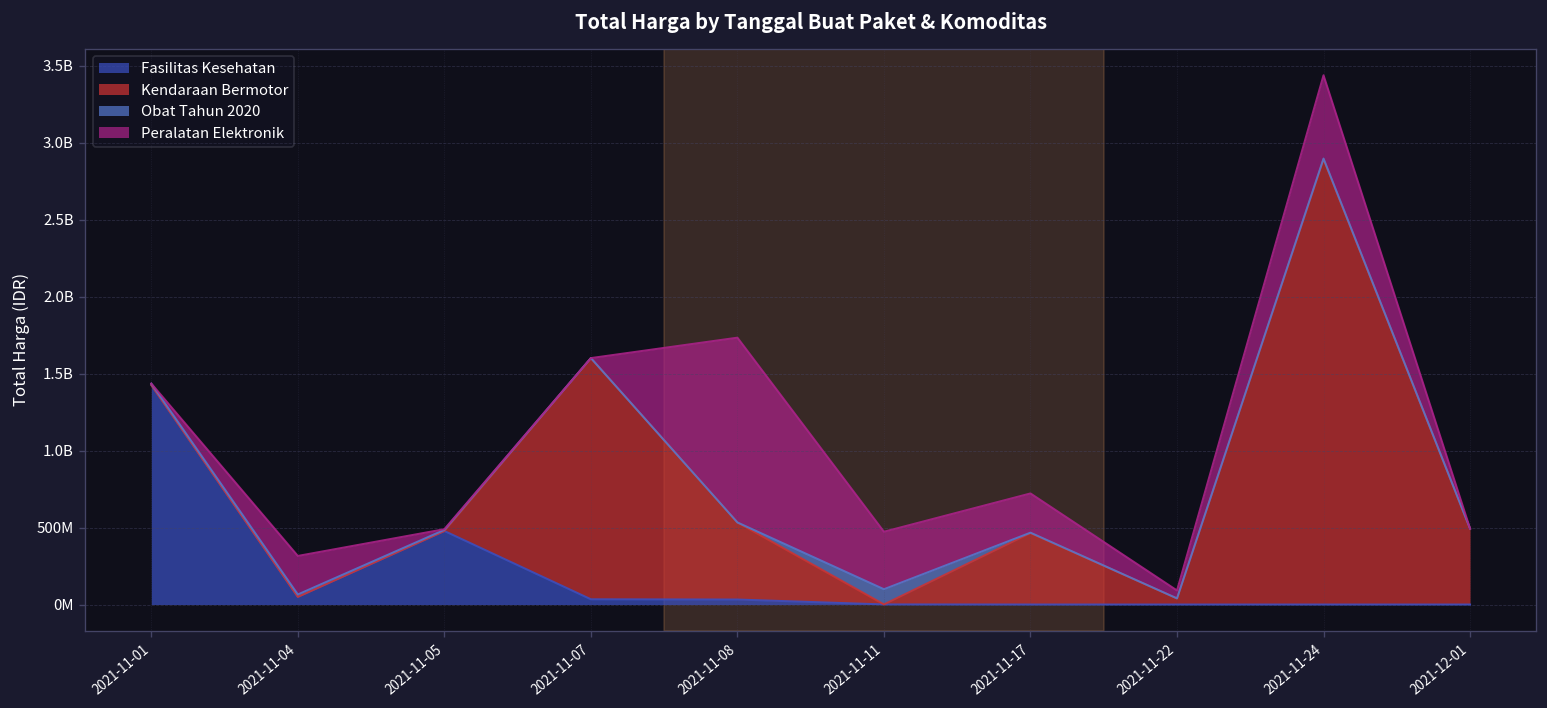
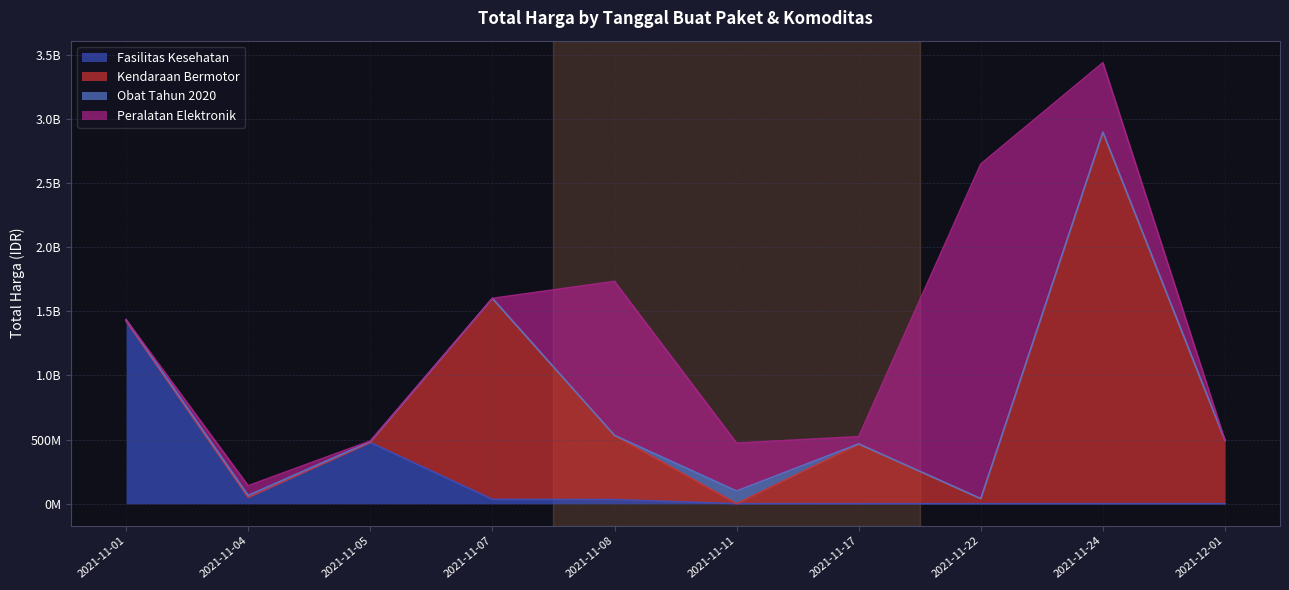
Peralatan Elektronik, 2021-11-04: 250000000 -> 80000000
Peralatan Elektronik, 2021-11-17: 250000000 -> 60000000
Peralatan Elektronik, 2021-11-22: 50000000 -> 2610000000
